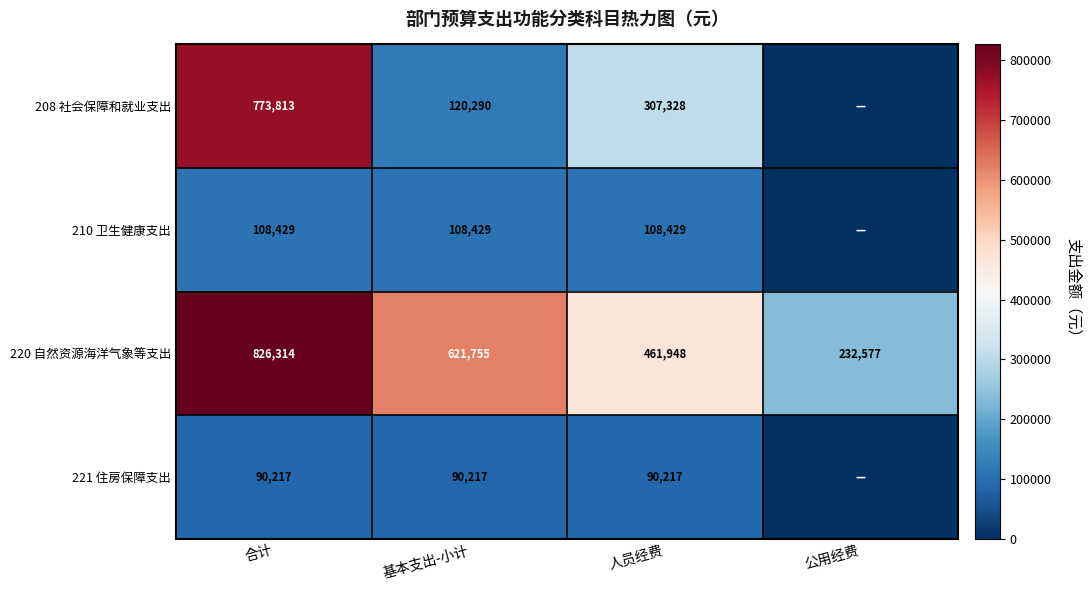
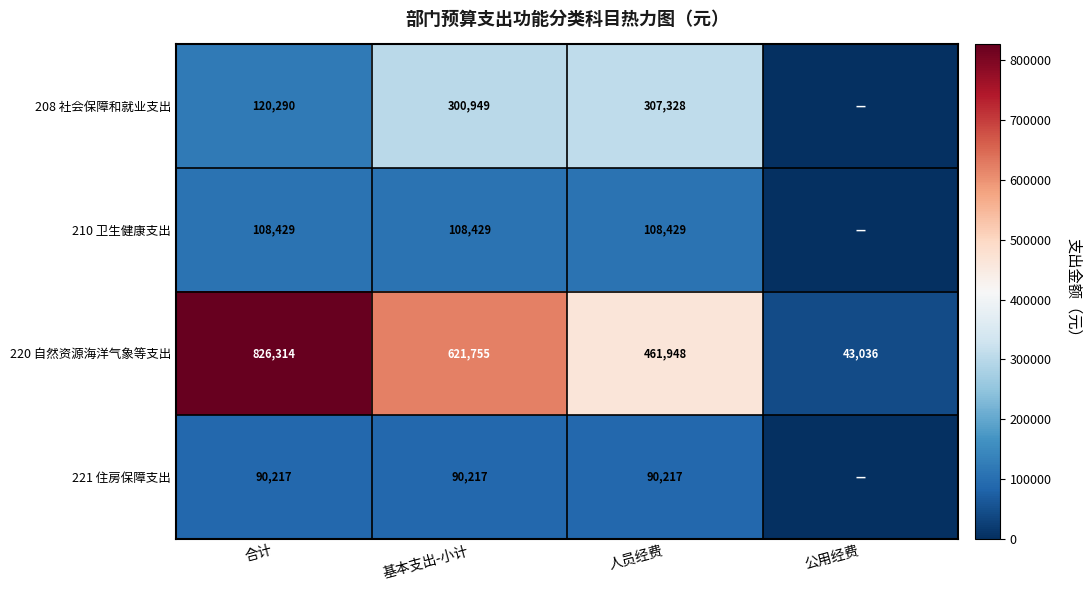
208 社会保障和就业支出, 合计: 773,813 -> 120,290
208 社会保障和就业支出, 基本支出-小计: 120,290 -> 300,949
220 自然资源海洋气象等支出, 公用经费: 232,577 -> 43,036
